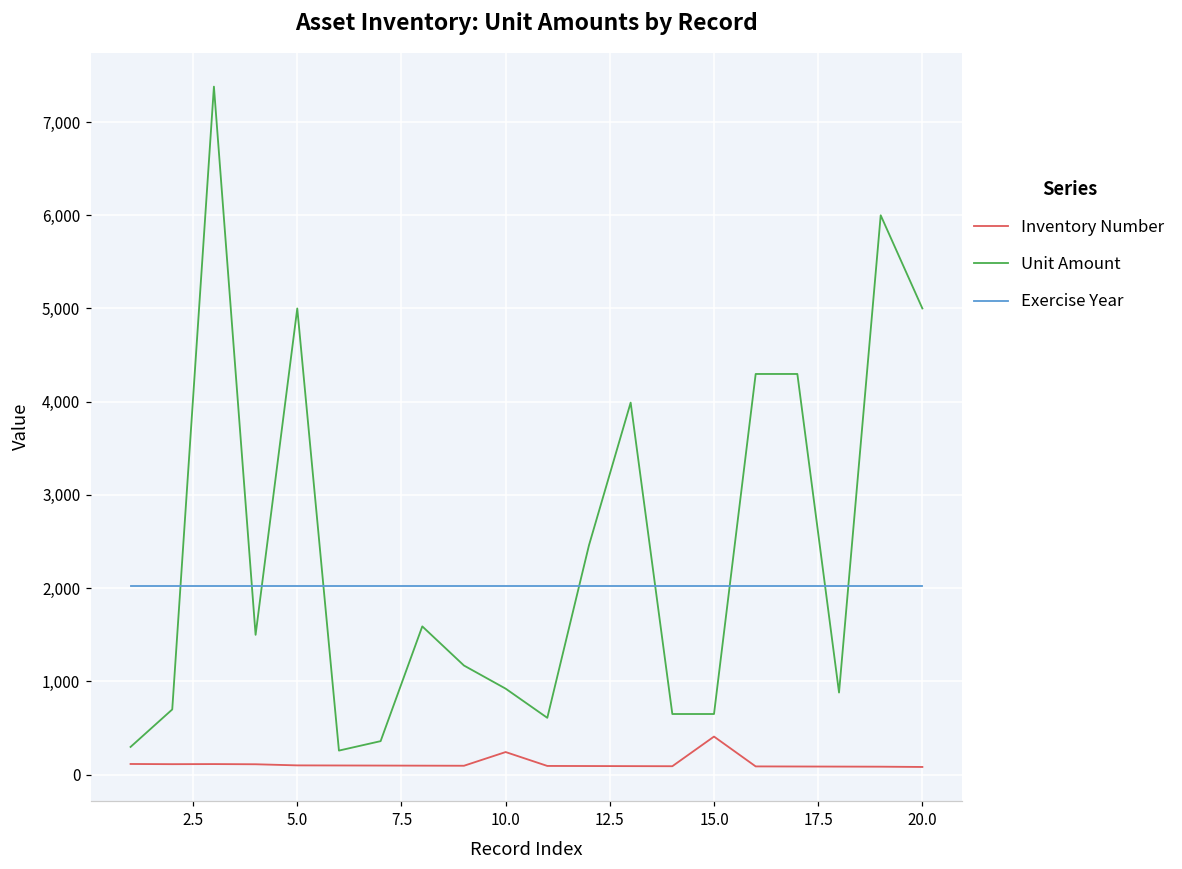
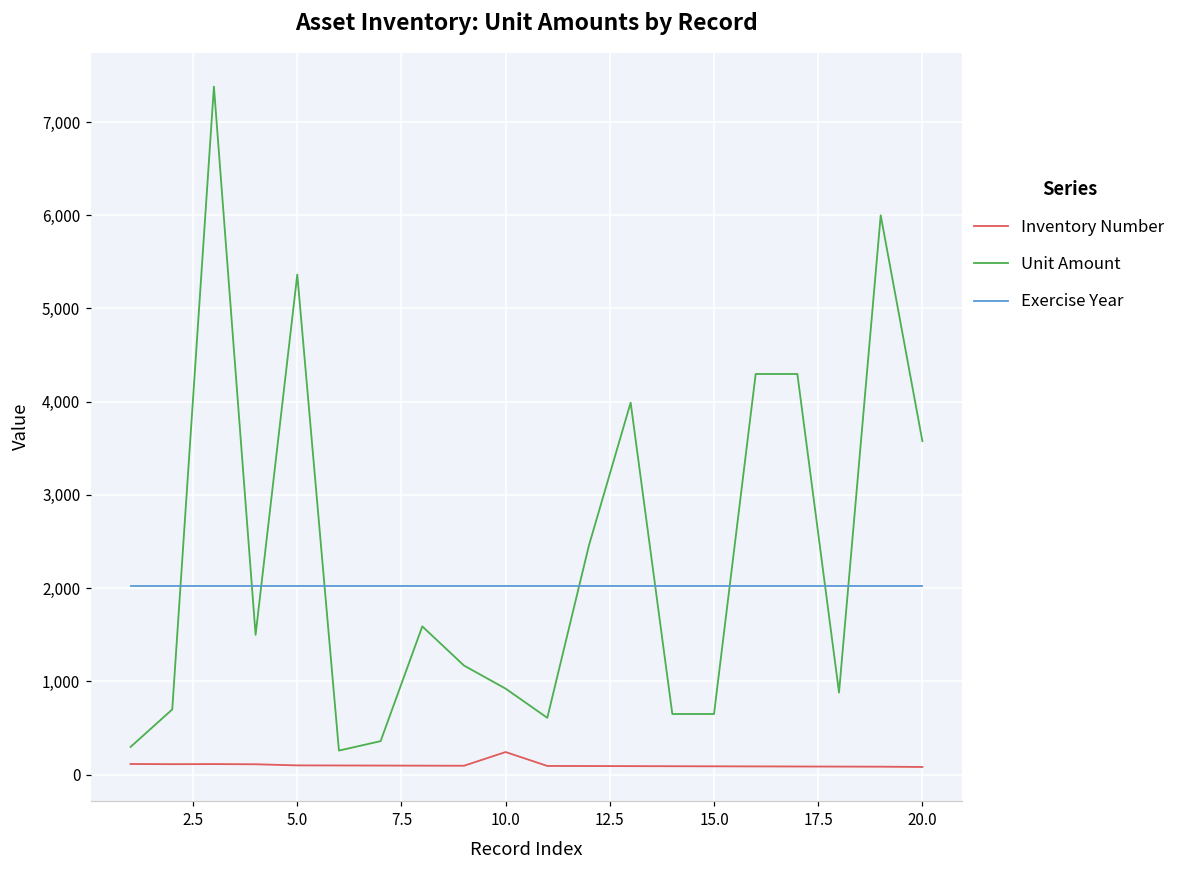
Unit Amount, 5.0: 5,000 -> 5,400
Inventory Number, 15.0: 400 -> 100
Unit Amount, 20.0: 5,000 -> 3,600
